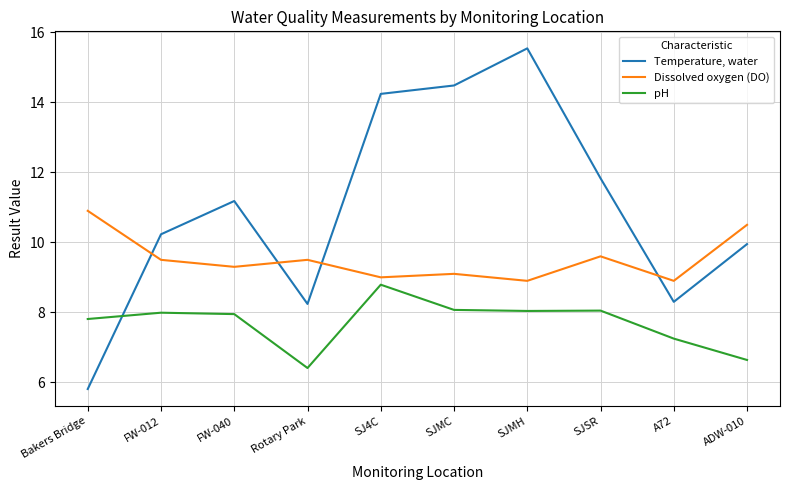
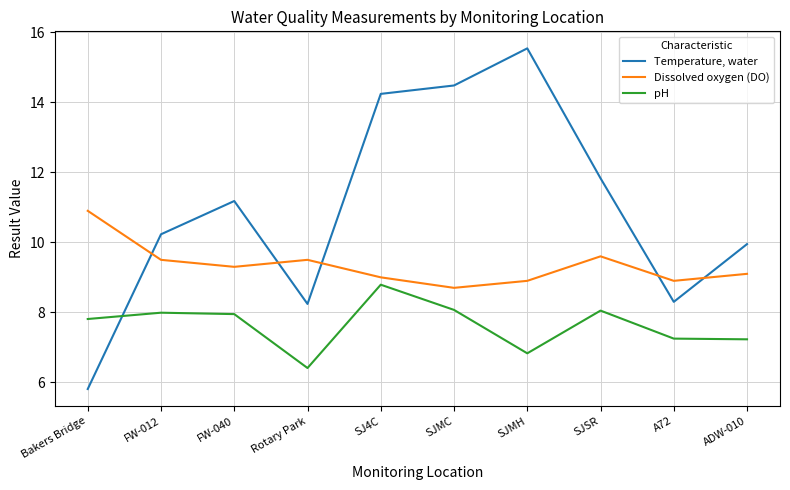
Dissolved oxygen (DO), SJMC: 9.1 -> 8.7
pH, SJMH: 8.0 -> 6.8
Dissolved oxygen (DO), ADW-010: 10.5 -> 9.1
pH, ADW-010: 6.6 -> 7.2
